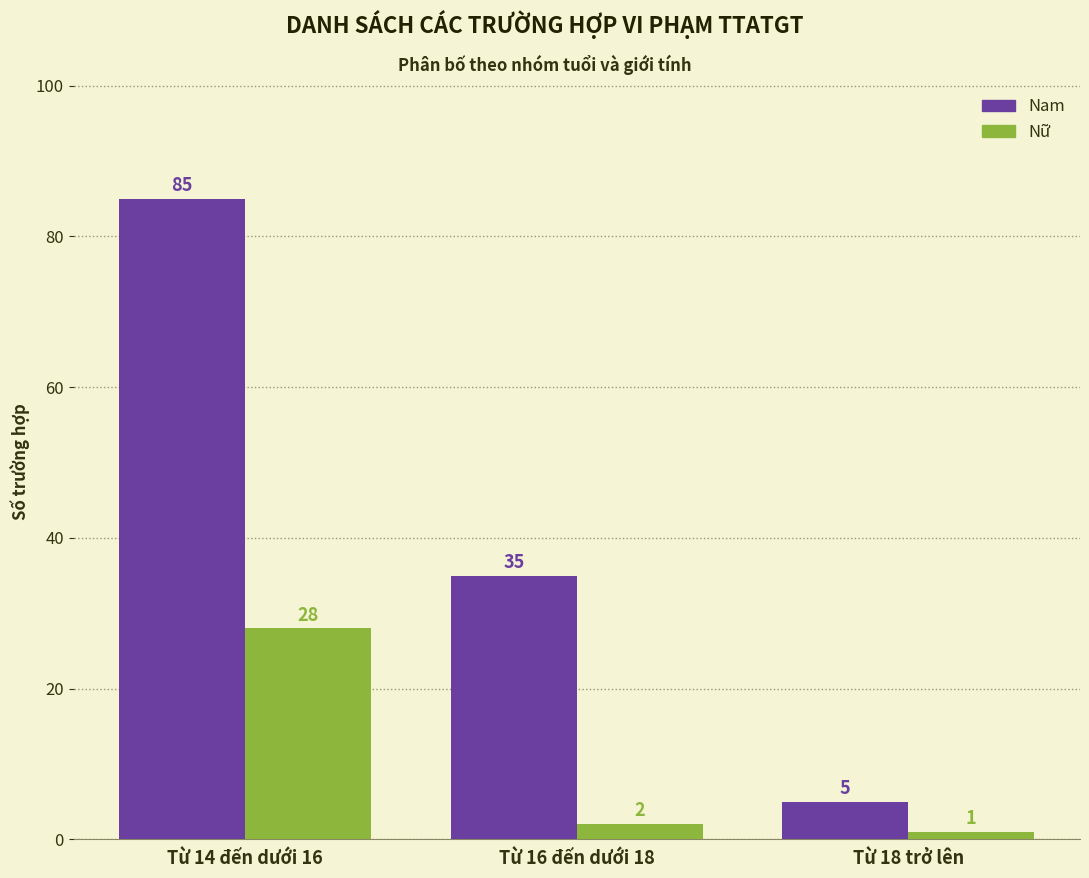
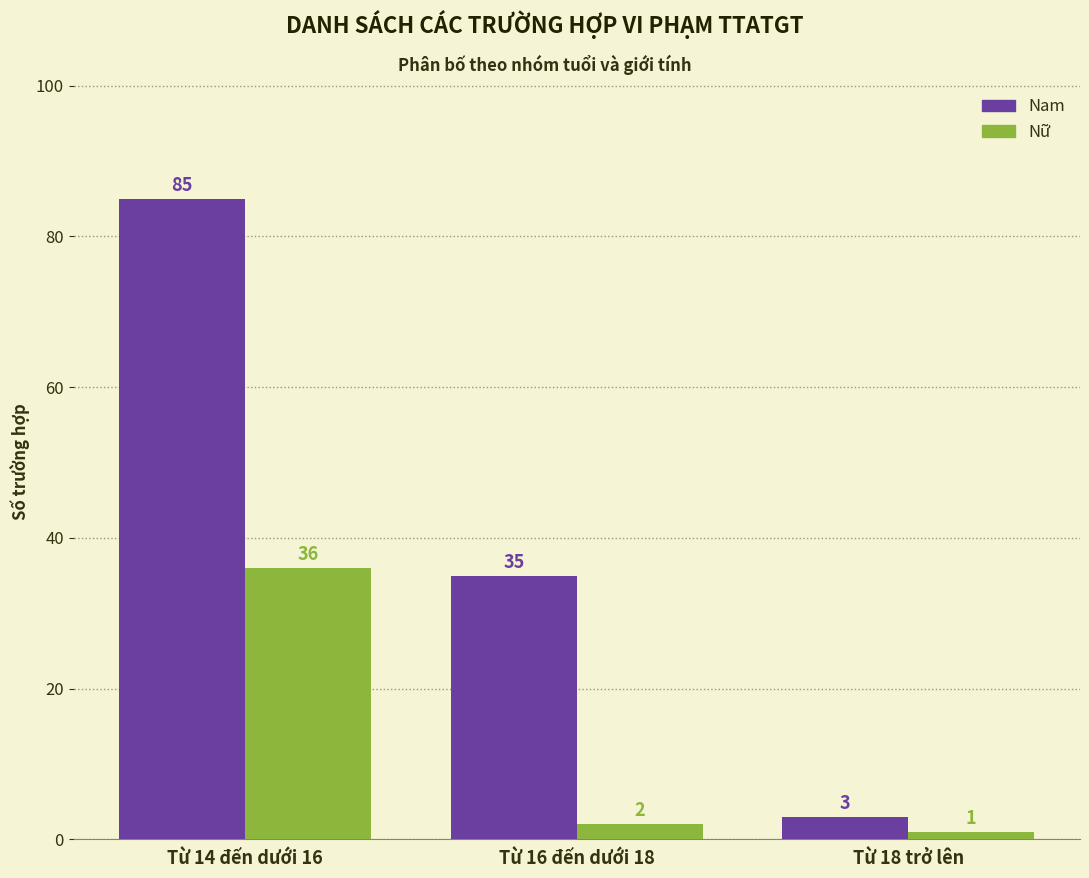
Nữ, Từ 14 đến dưới 16: 28 -> 36
Nam, Từ 18 trở lên: 5 -> 3
